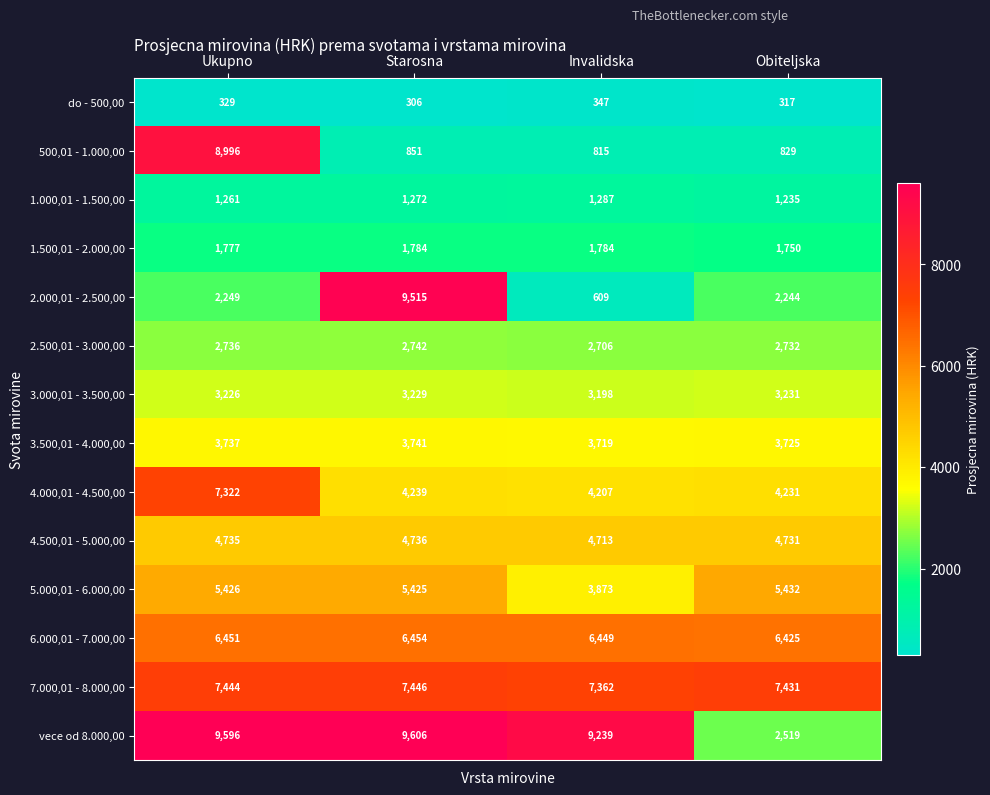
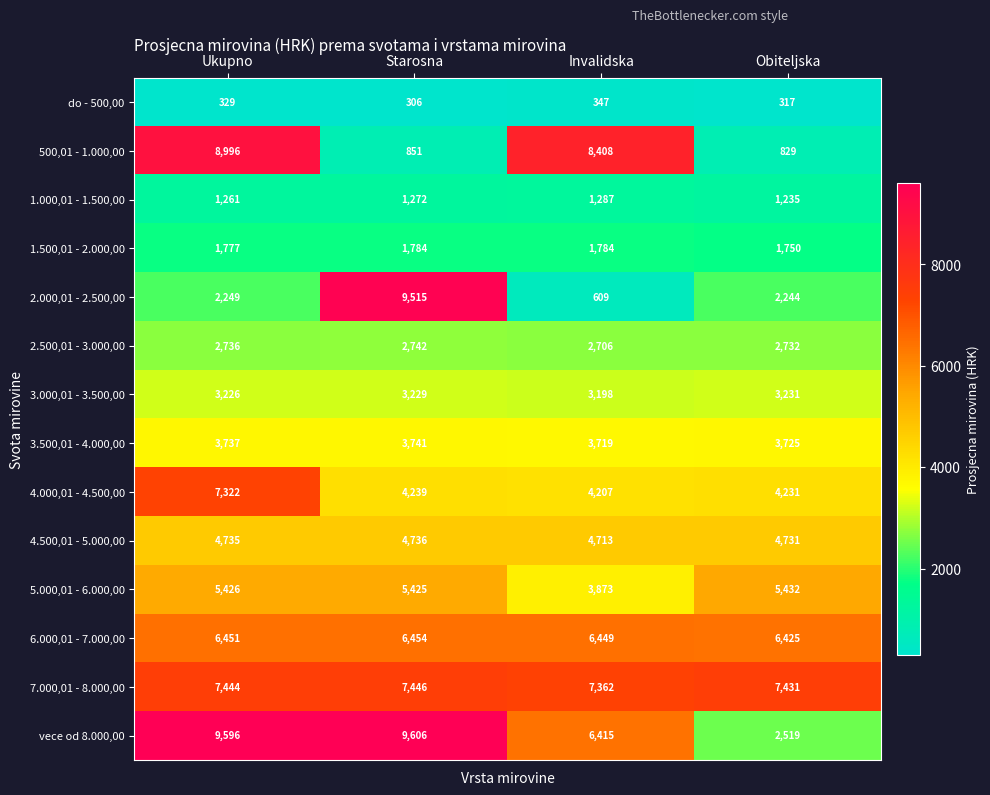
500,01 - 1.000,00, Invalidska: 815 -> 8,408
vece od 8.000,00, Invalidska: 9,239 -> 6,415
